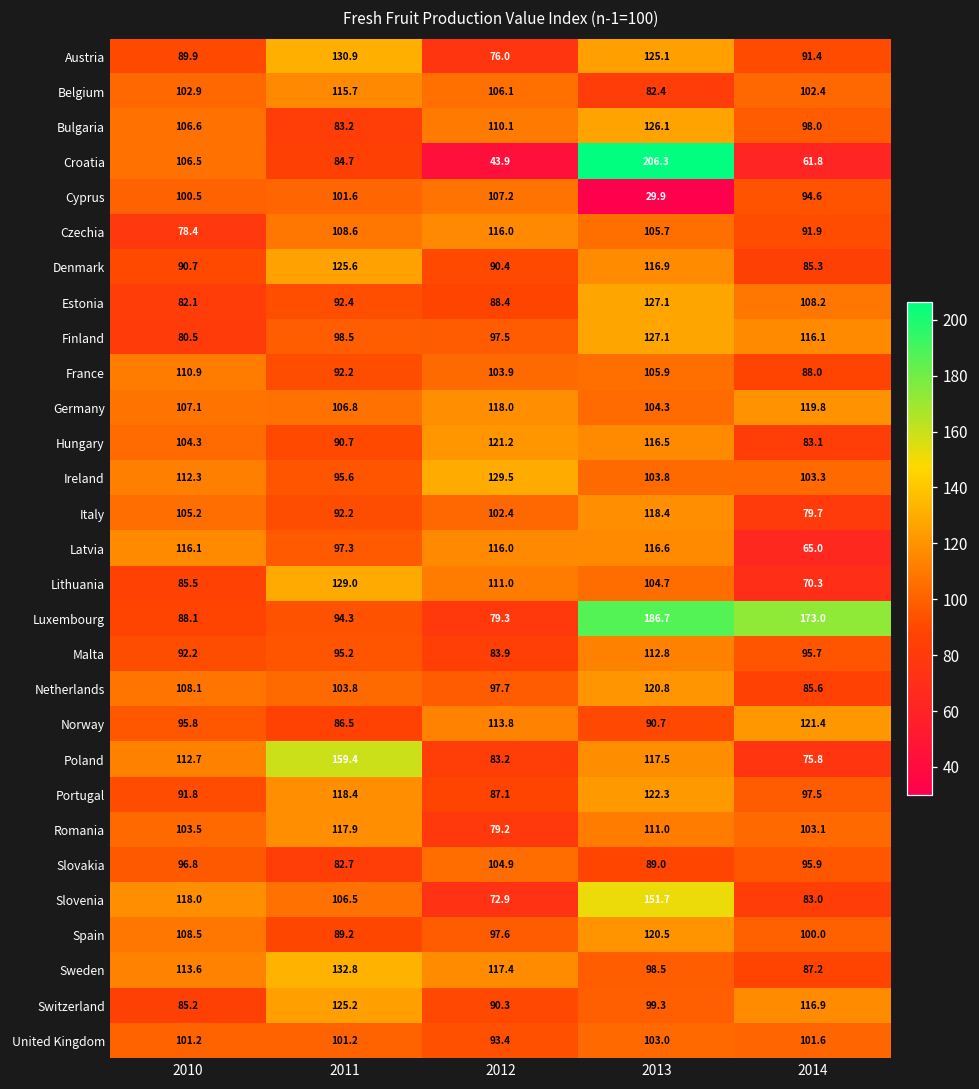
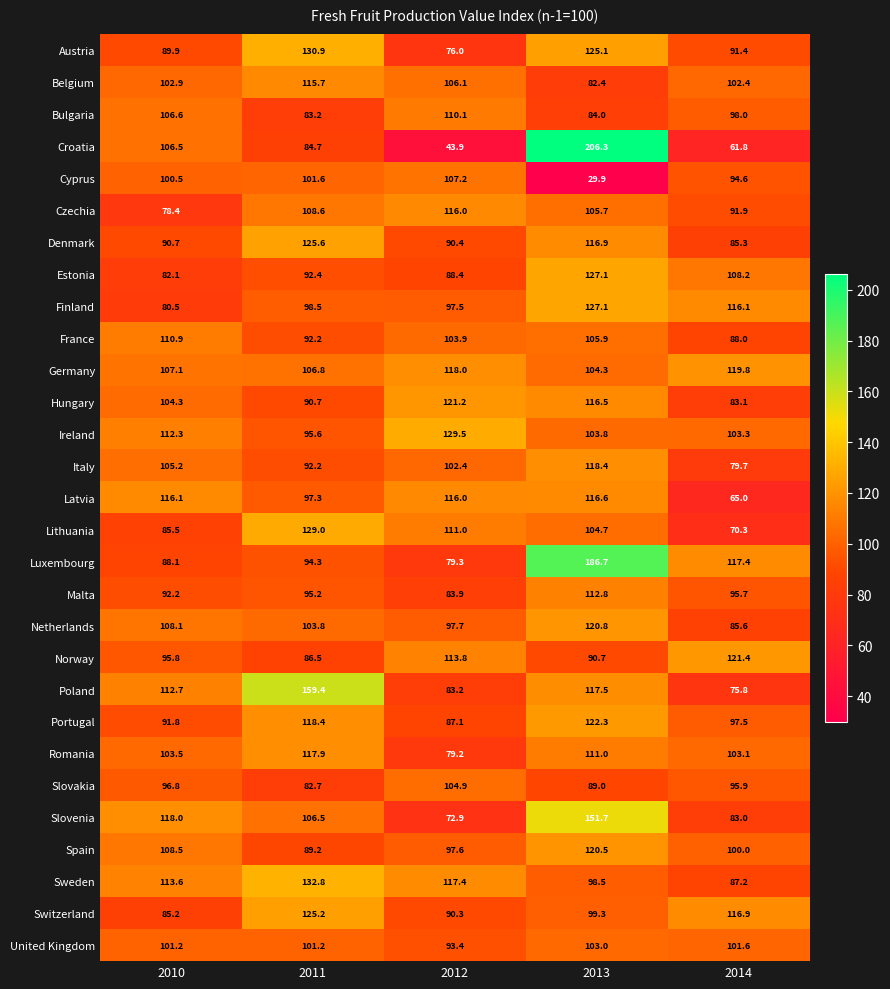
Bulgaria, 2013: 126.1 -> 84.0
Luxembourg, 2014: 173.0 -> 117.4
